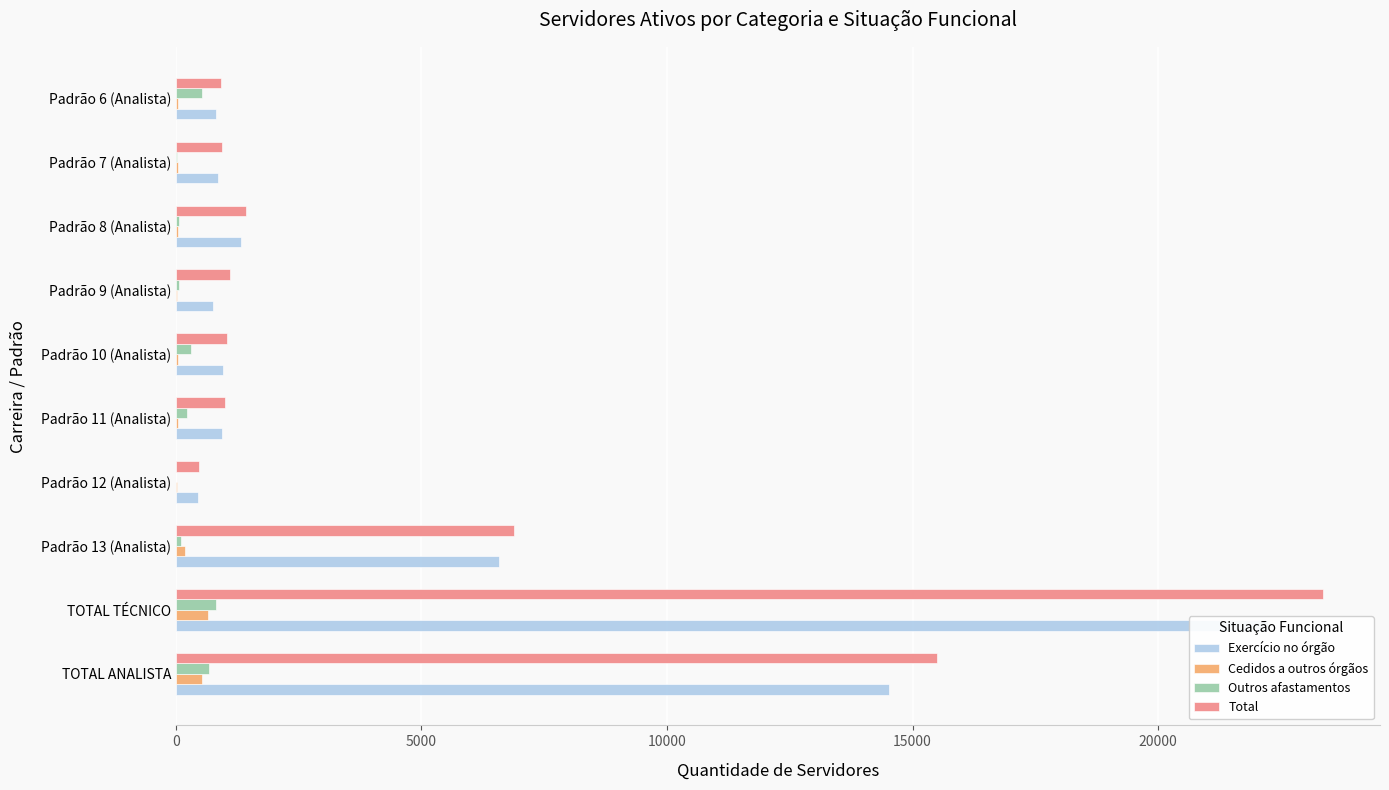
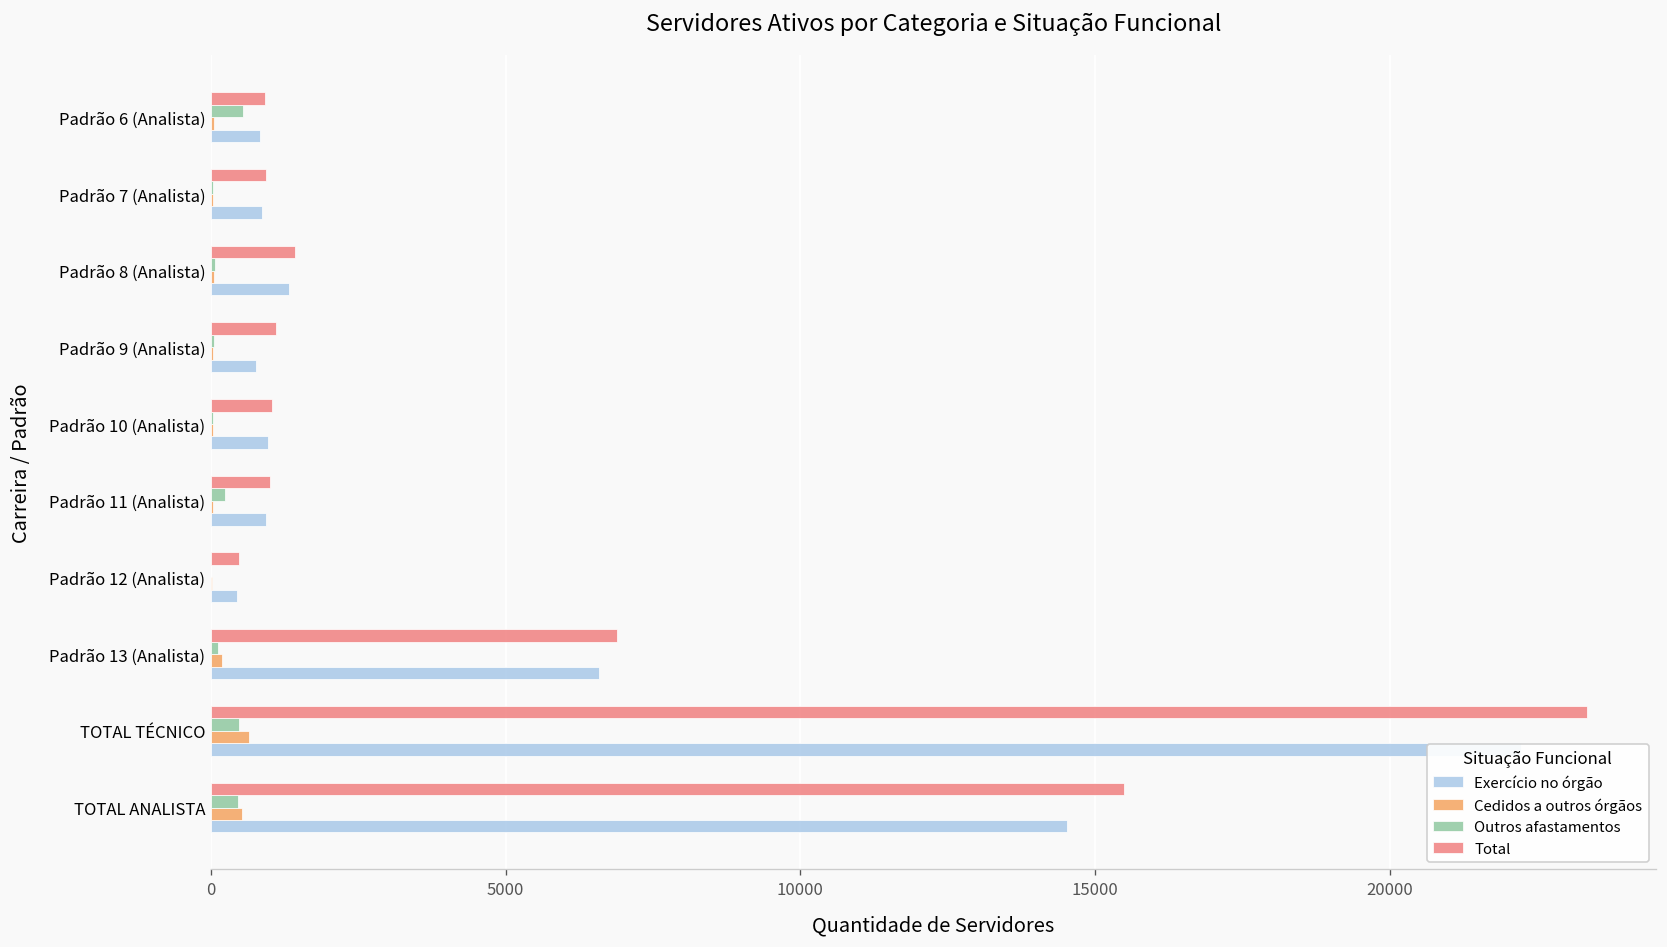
Outros afastamentos, Padrão 10 (Analista): 300 -> 0
Outros afastamentos, TOTAL TÉCNICO: 800 -> 500
Outros afastamentos, TOTAL ANALISTA: 700 -> 500
